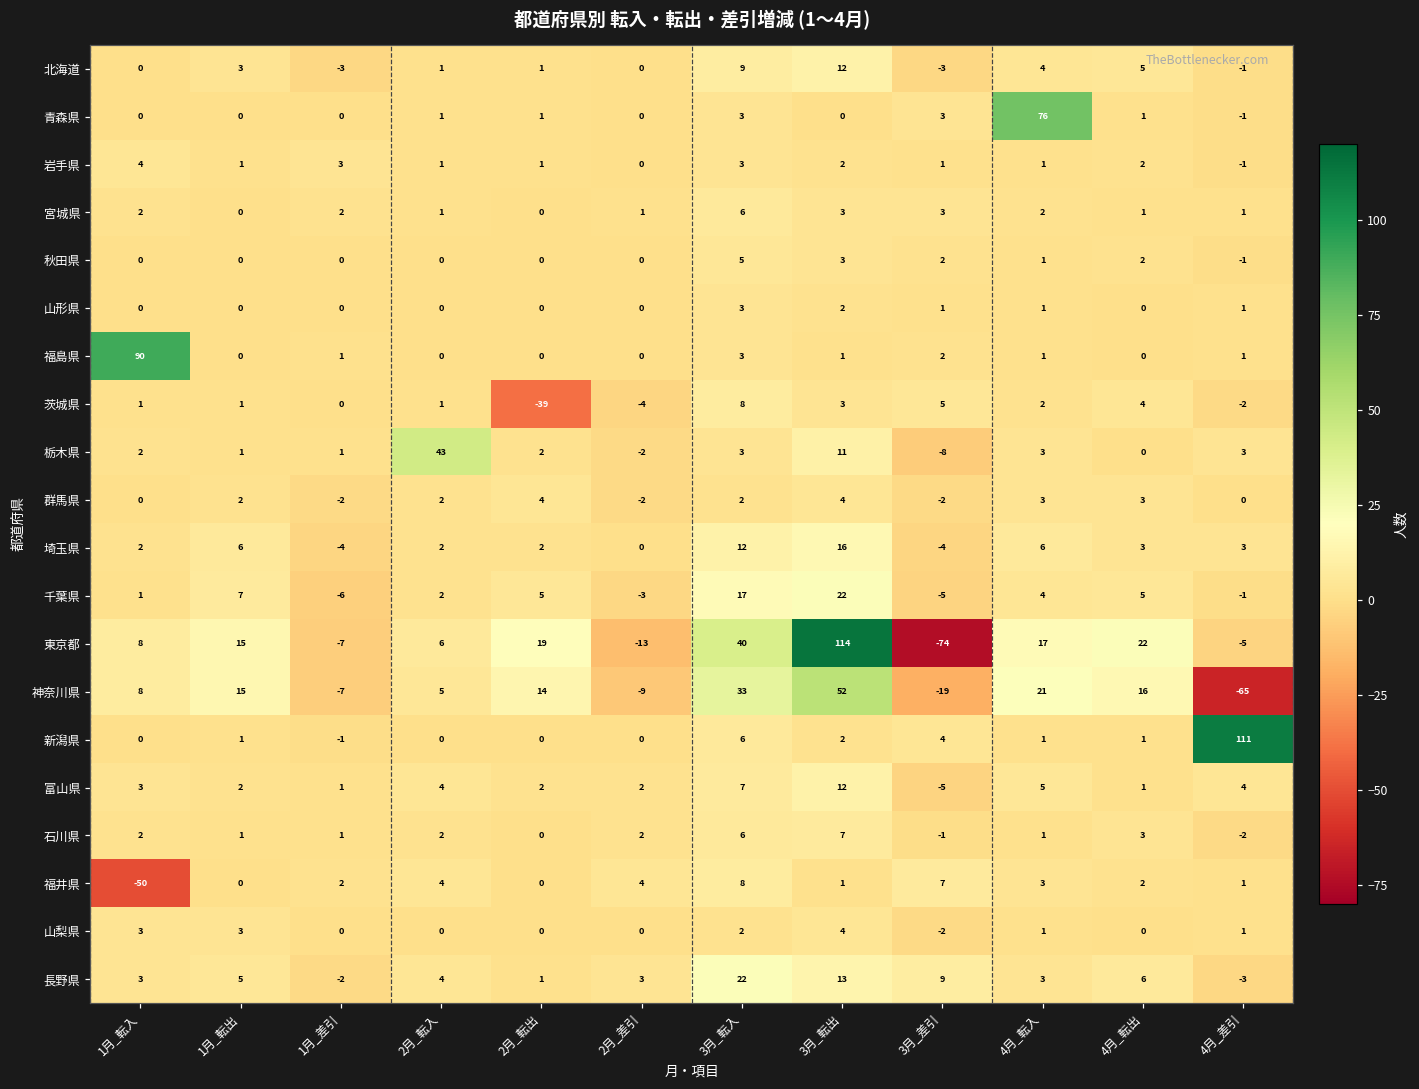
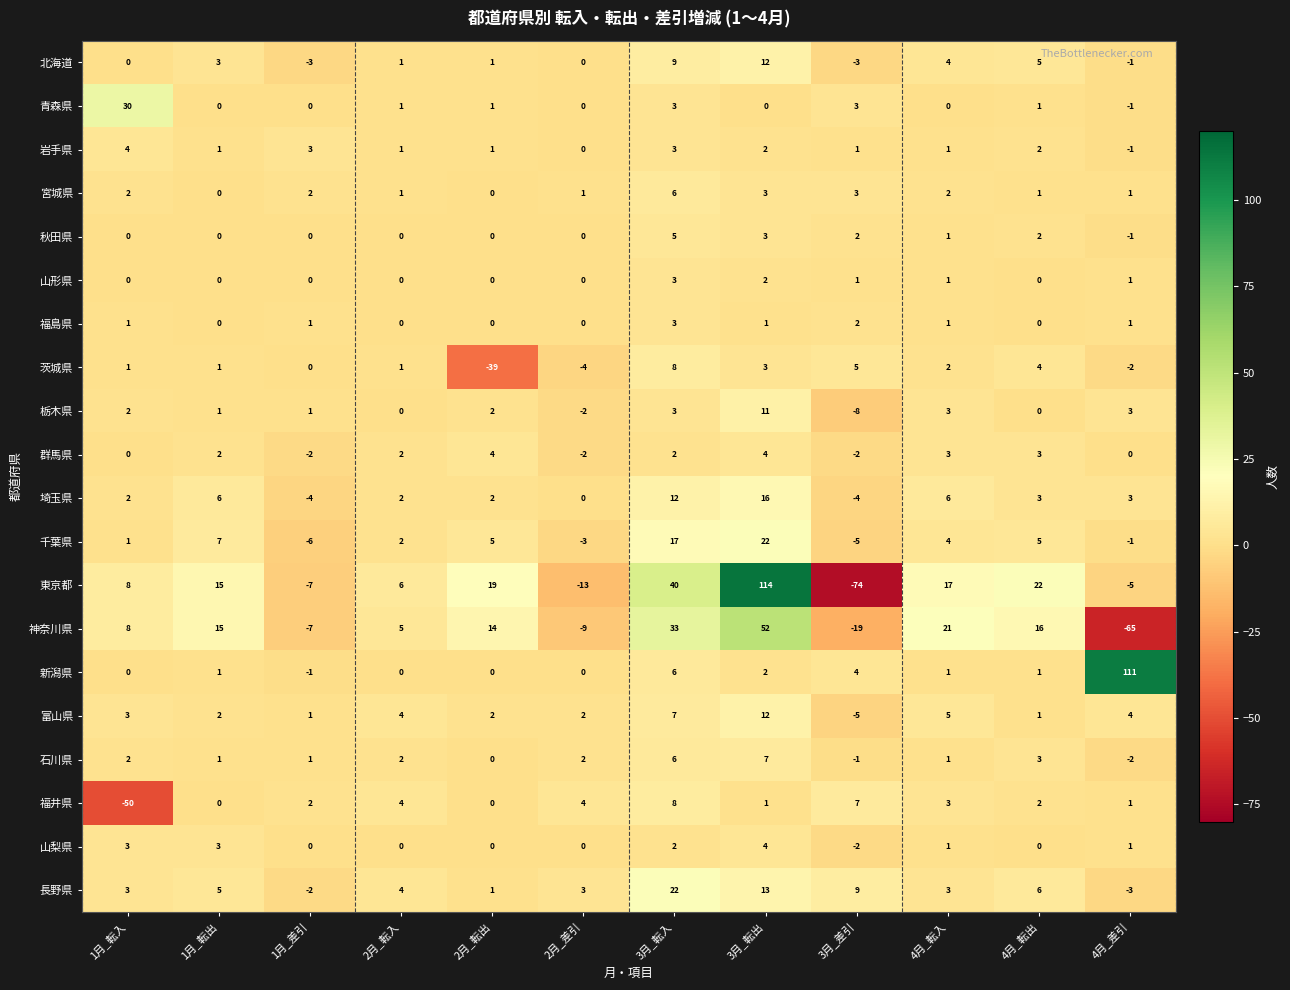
青森県, 1月_転入: 0 -> 30
青森県, 4月_転入: 76 -> 0
福島県, 1月_転入: 90 -> 1
栃木県, 2月_転入: 43 -> 0
